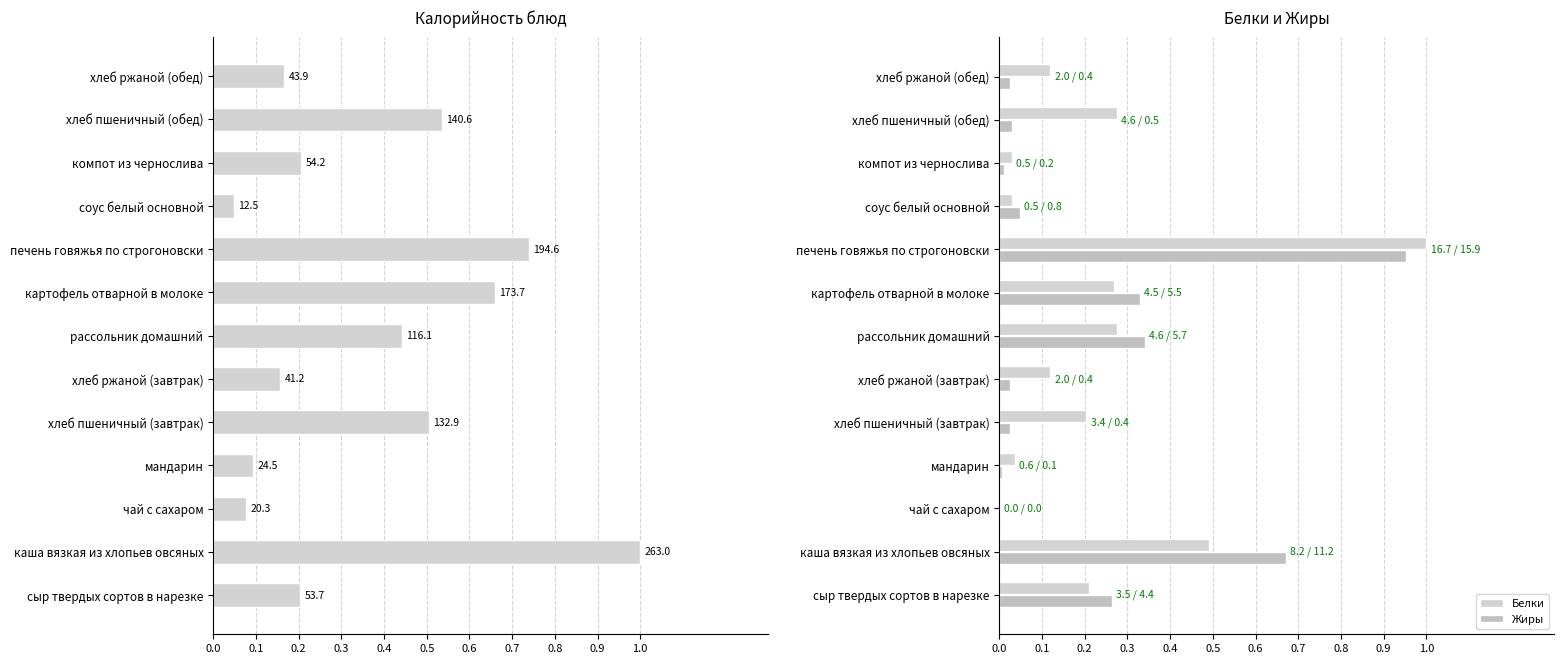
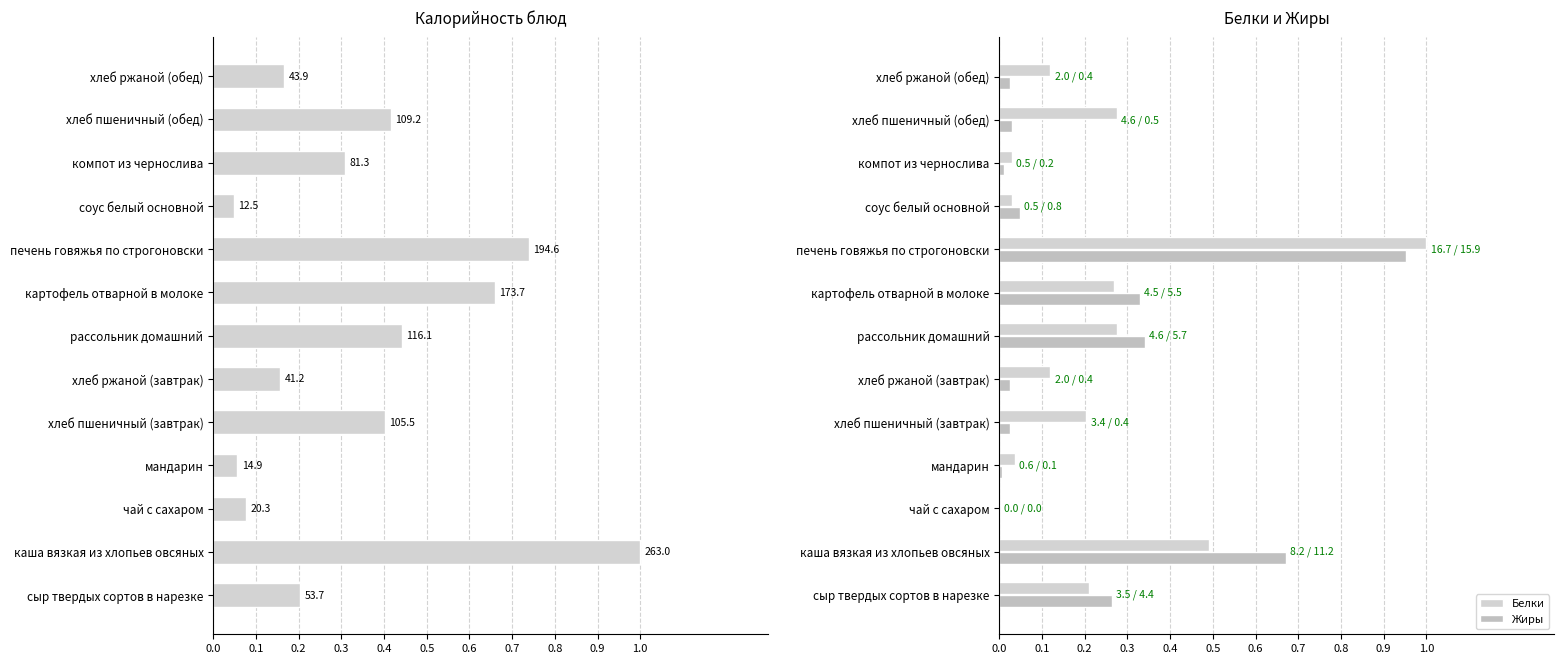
Калорийность блюд, хлеб пшеничный (обед): 140.6 -> 109.2
Калорийность блюд, компот из чернослива: 54.2 -> 81.3
Калорийность блюд, хлеб пшеничный (завтрак): 132.9 -> 105.5
Калорийность блюд, мандарин: 24.5 -> 14.9
